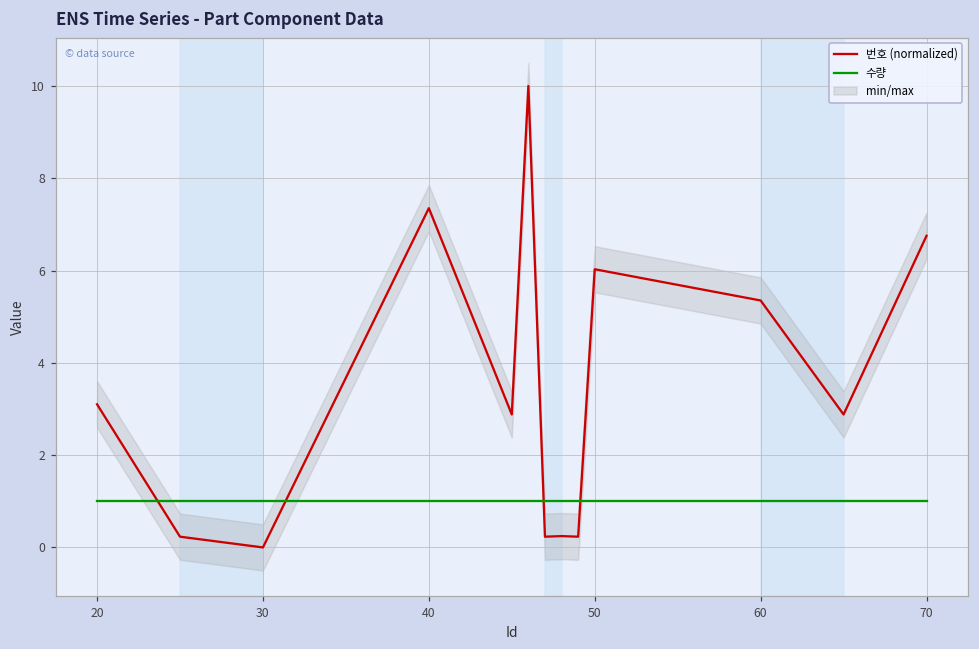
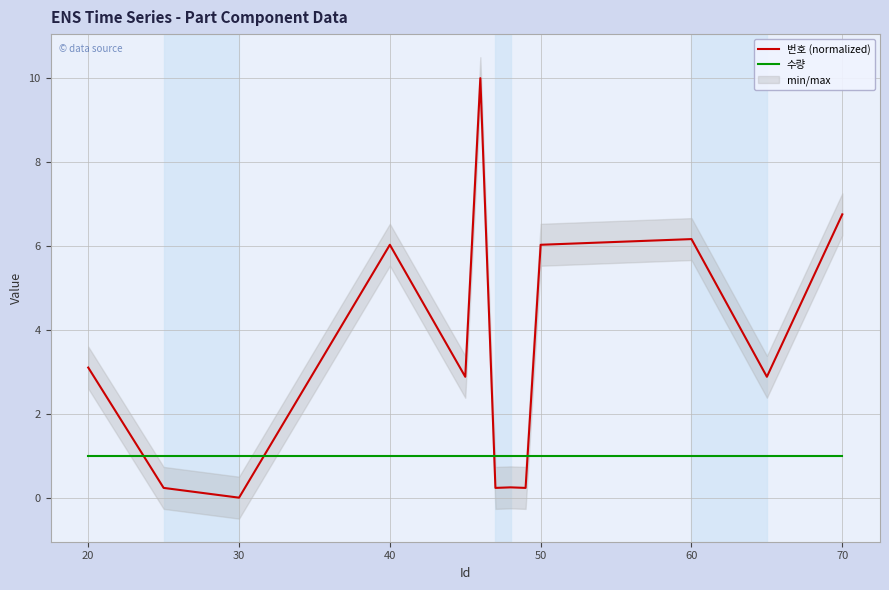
번호 (normalized), 40: 7.4 -> 6.0
번호 (normalized), 60: 5.4 -> 6.2
